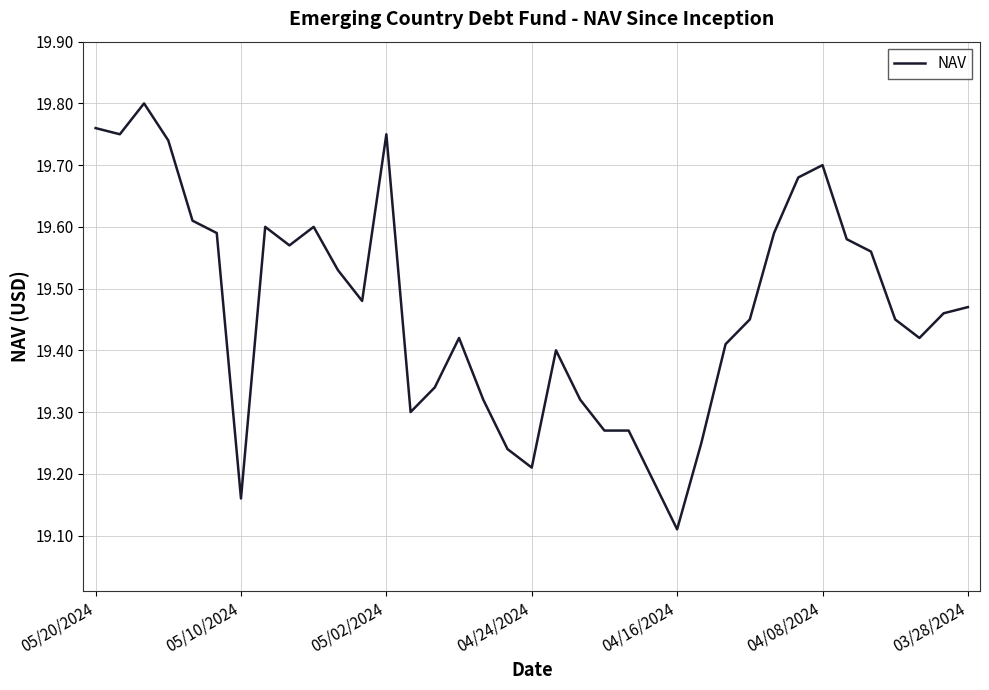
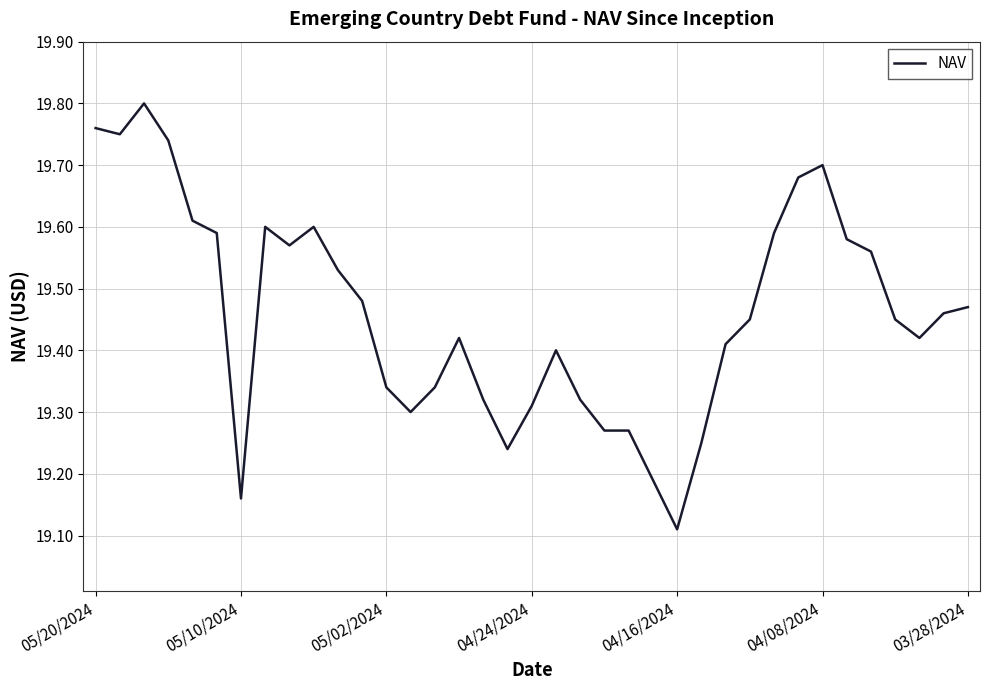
05/02/2024: 19.75 -> 19.34
04/24/2024: 19.21 -> 19.31
